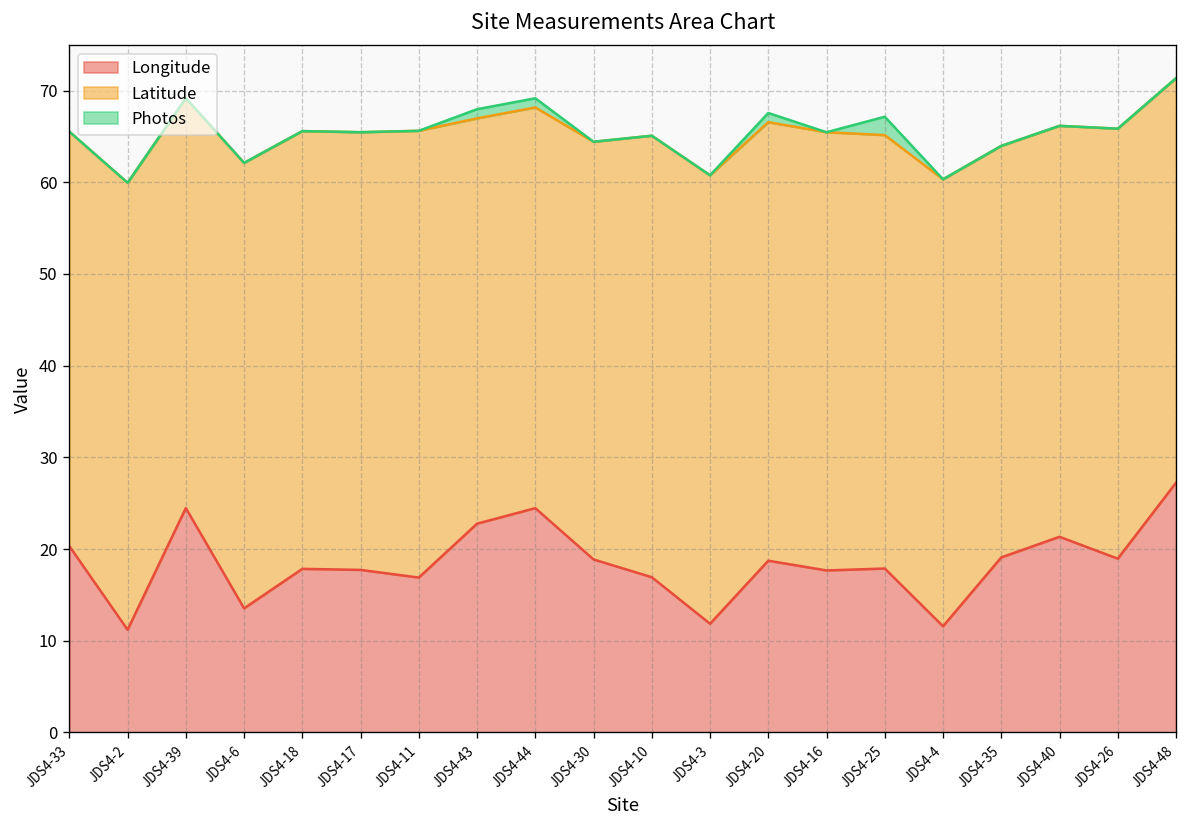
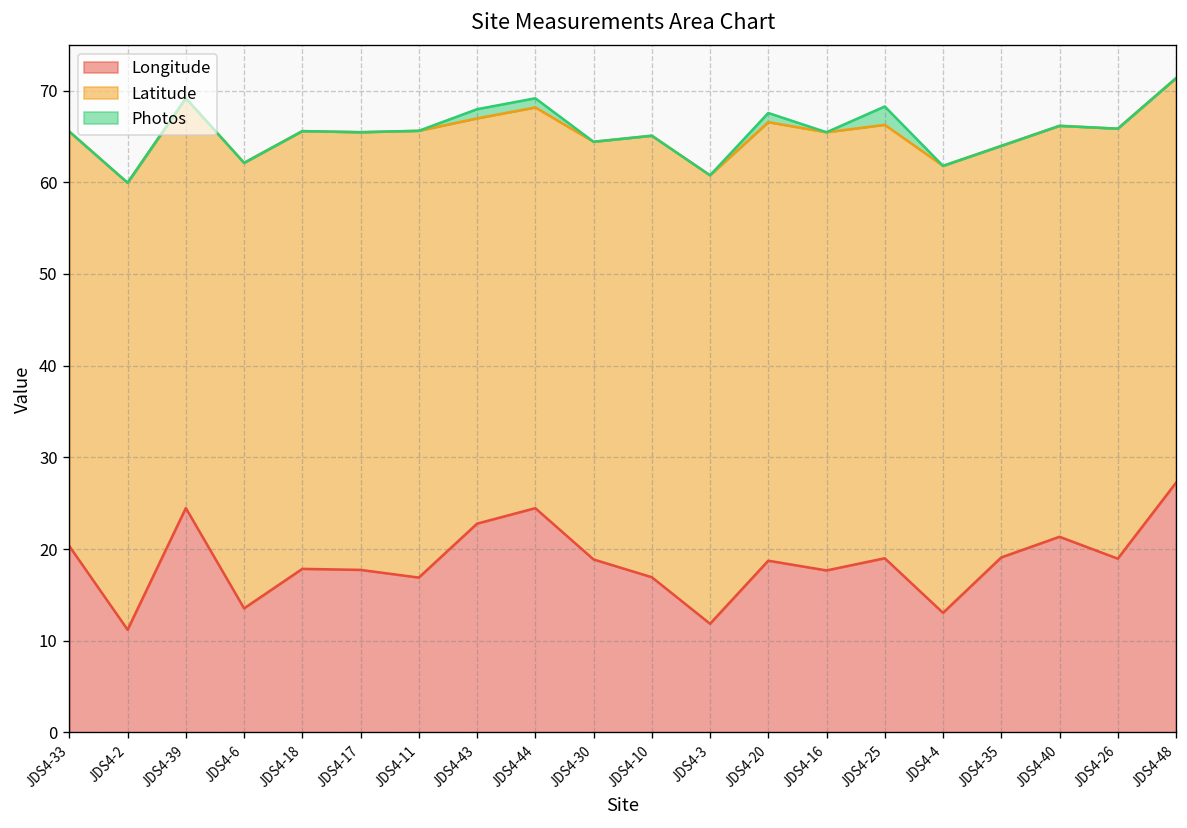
Longitude, JDS4-25: 18 -> 19
Longitude, JDS4-4: 12 -> 13
